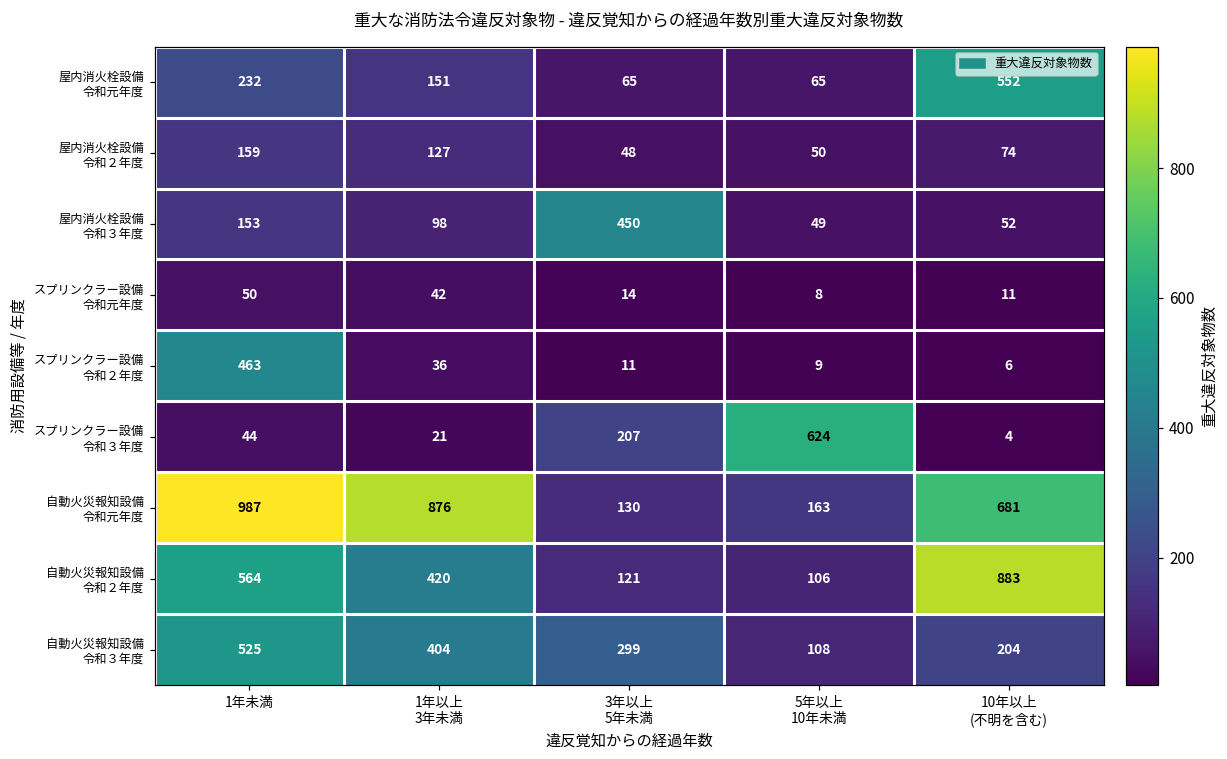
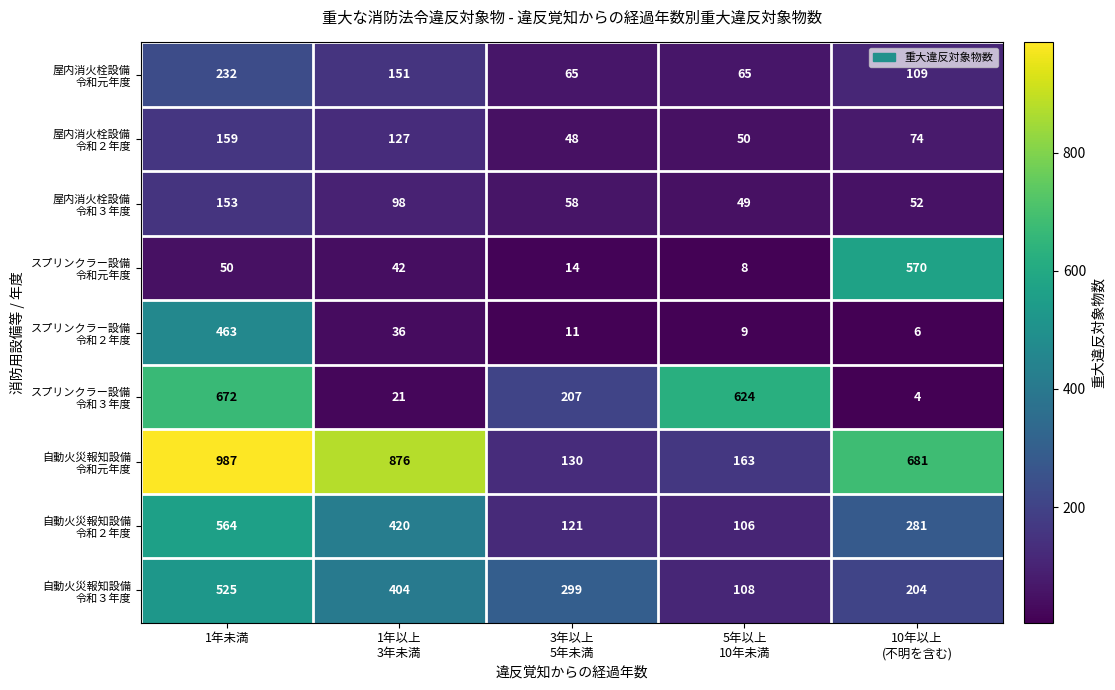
屋内消火栓設備 令和元年度, 10年以上 (不明を含む): 552 -> 109
屋内消火栓設備 令和３年度, 3年以上 5年未満: 450 -> 58
スプリンクラー設備 令和元年度, 10年以上 (不明を含む): 11 -> 570
スプリンクラー設備 令和３年度, 1年未満: 44 -> 672
自動火災報知設備 令和２年度, 10年以上 (不明を含む): 883 -> 281
